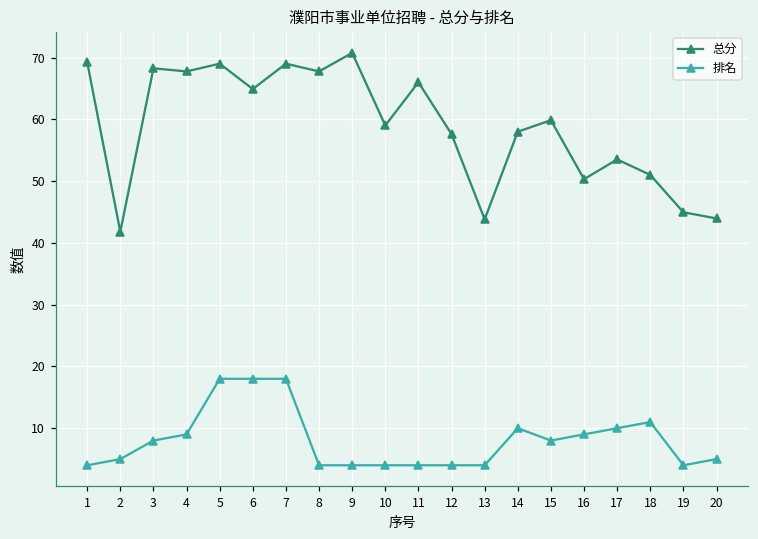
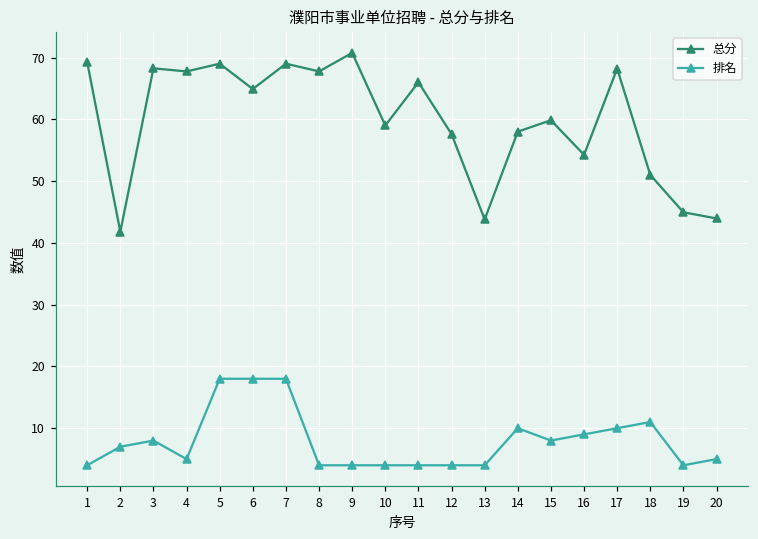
排名, 2: 5 -> 7
排名, 4: 9 -> 5
总分, 16: 50 -> 54
总分, 17: 54 -> 68
